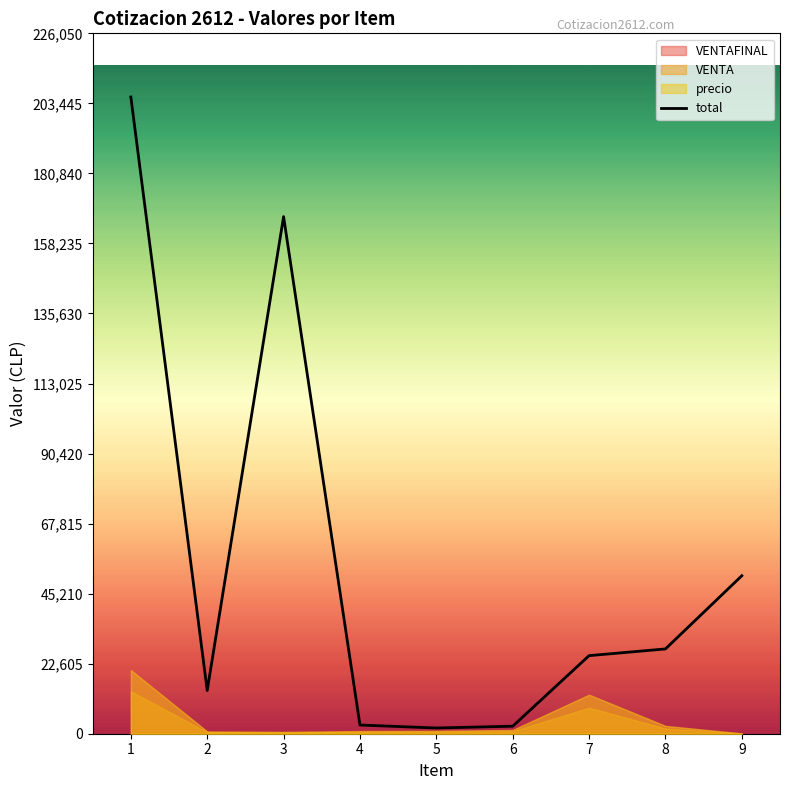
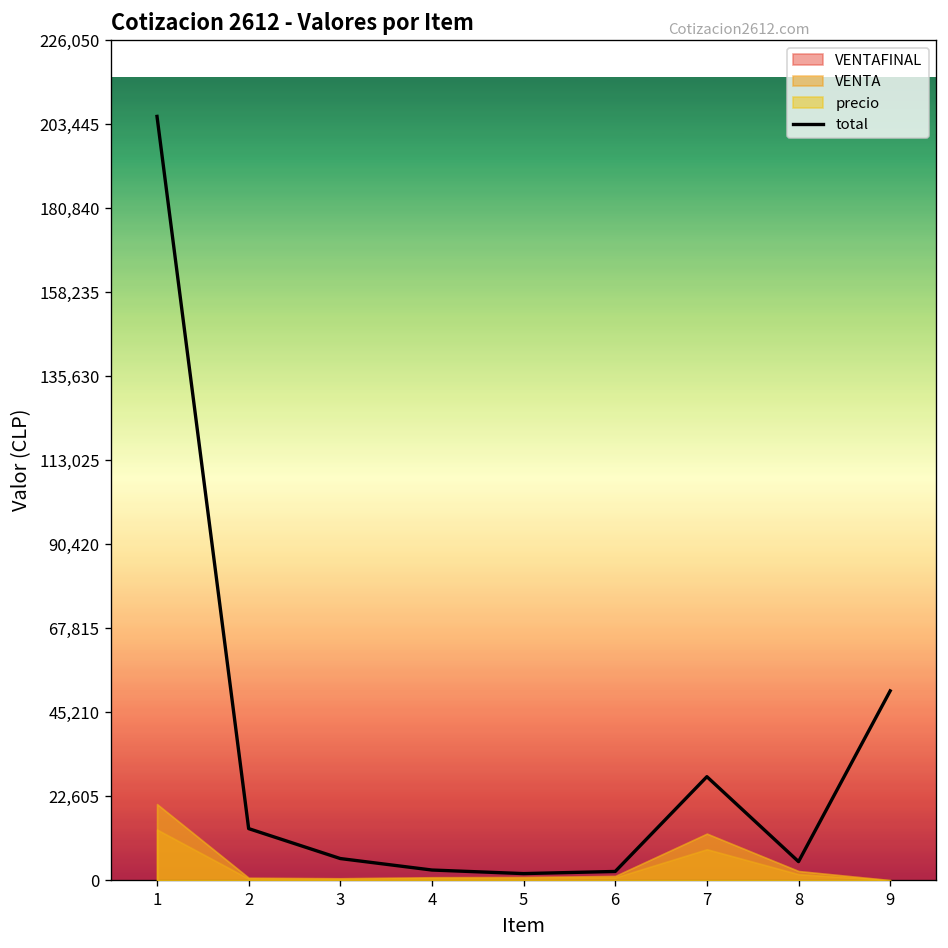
total, 3: 167,000 -> 6,000
total, 7: 25,000 -> 28,000
total, 8: 27,000 -> 5,000
